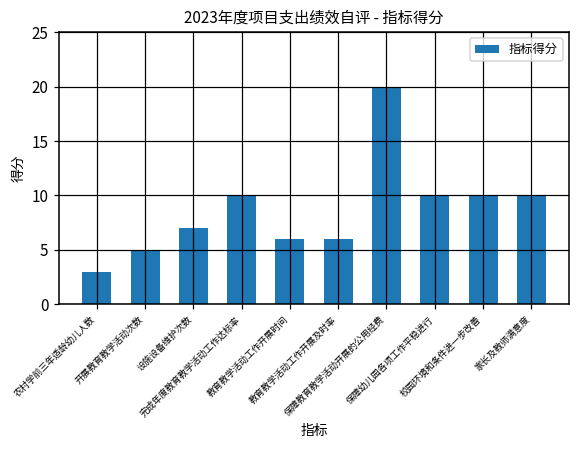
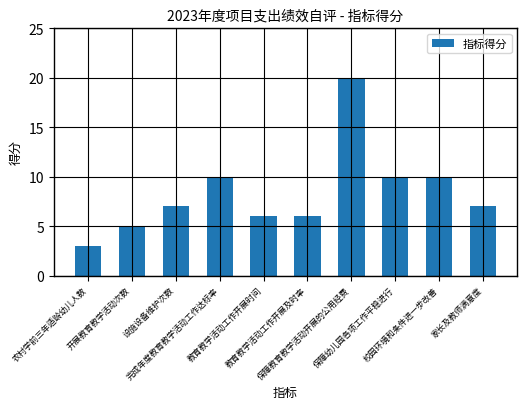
家长及教师满意度: 10 -> 7
